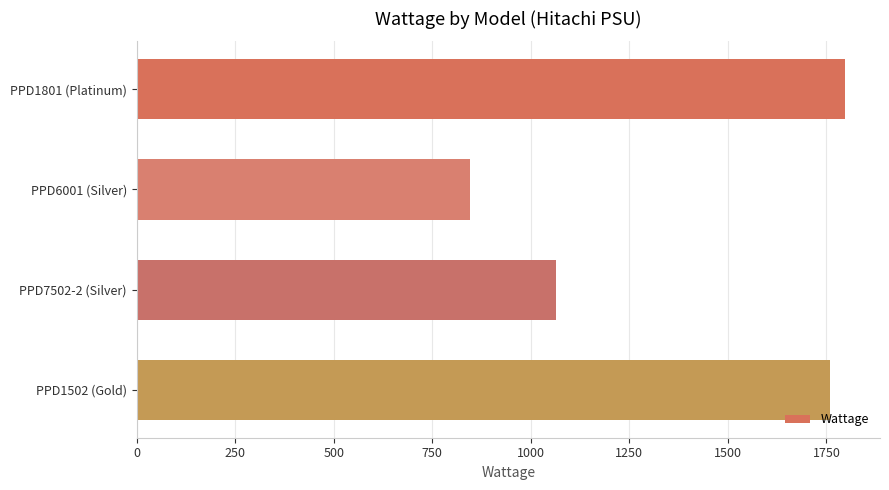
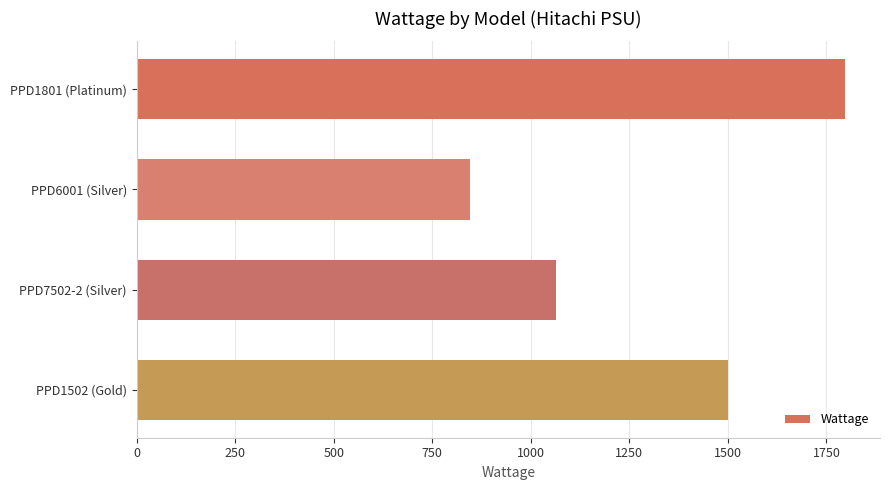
PPD1502 (Gold): 1760 -> 1500
